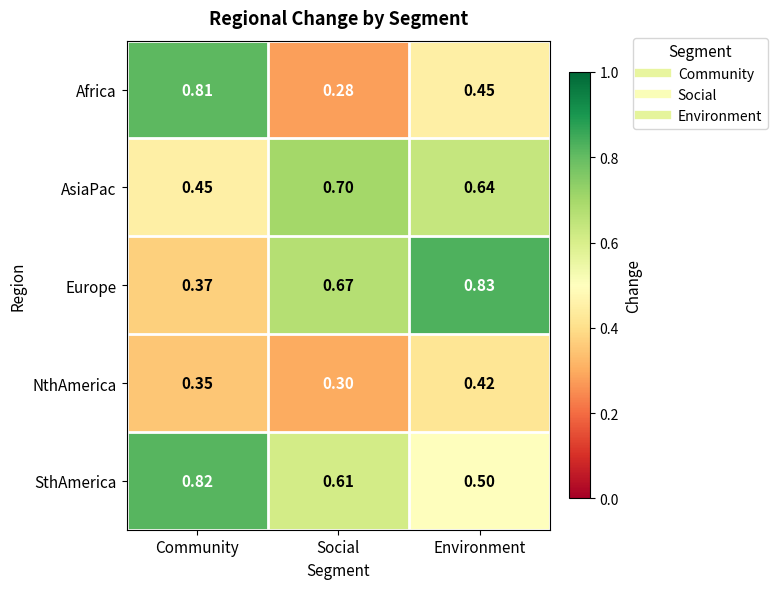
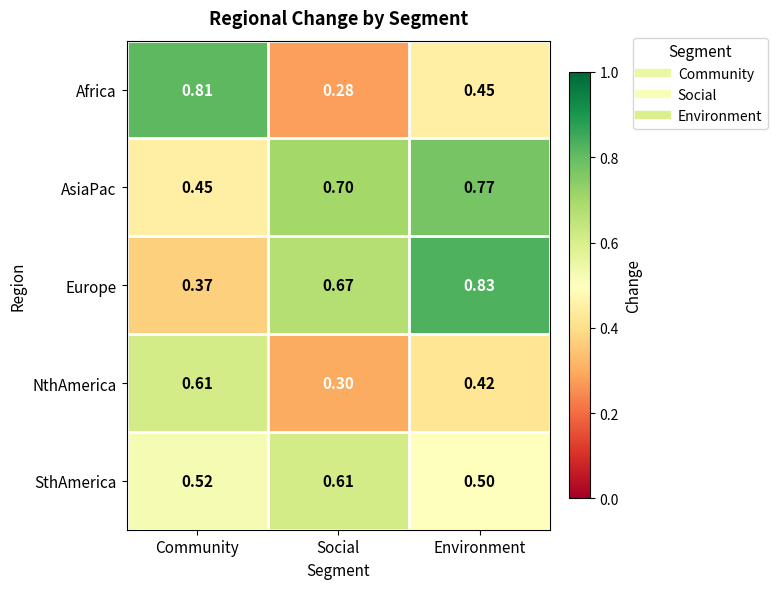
AsiaPac, Environment: 0.64 -> 0.77
NthAmerica, Community: 0.35 -> 0.61
SthAmerica, Community: 0.82 -> 0.52
